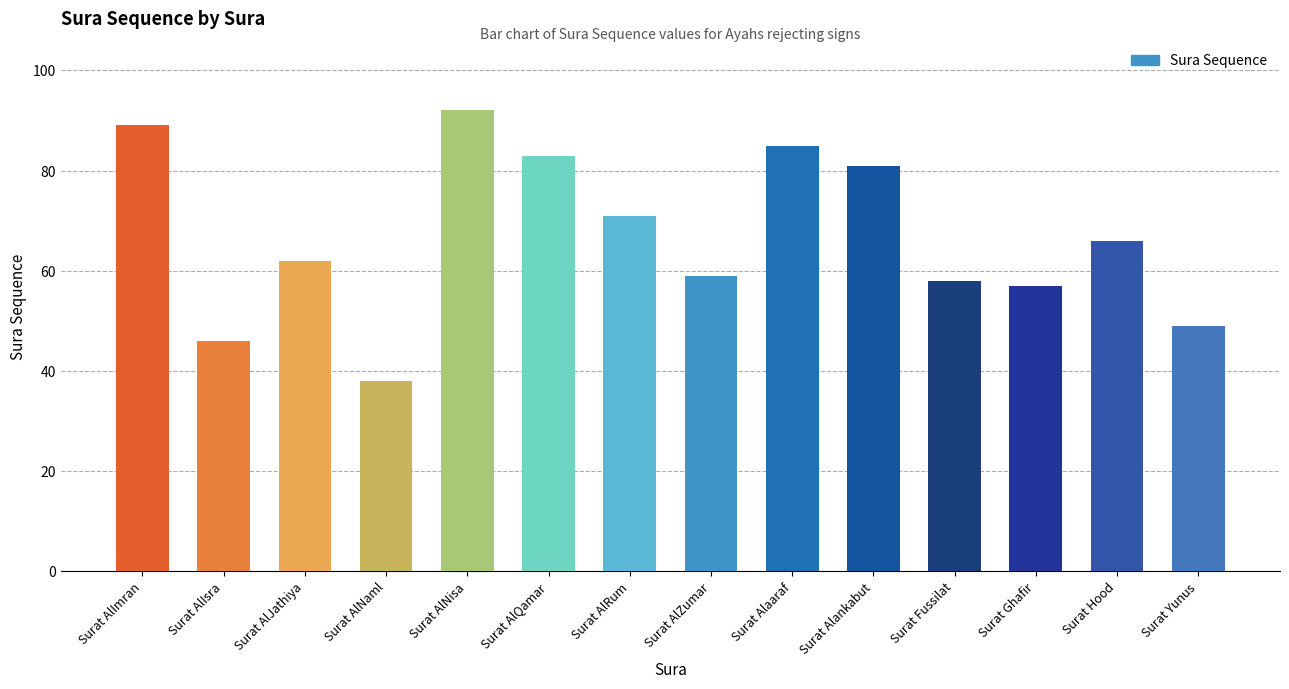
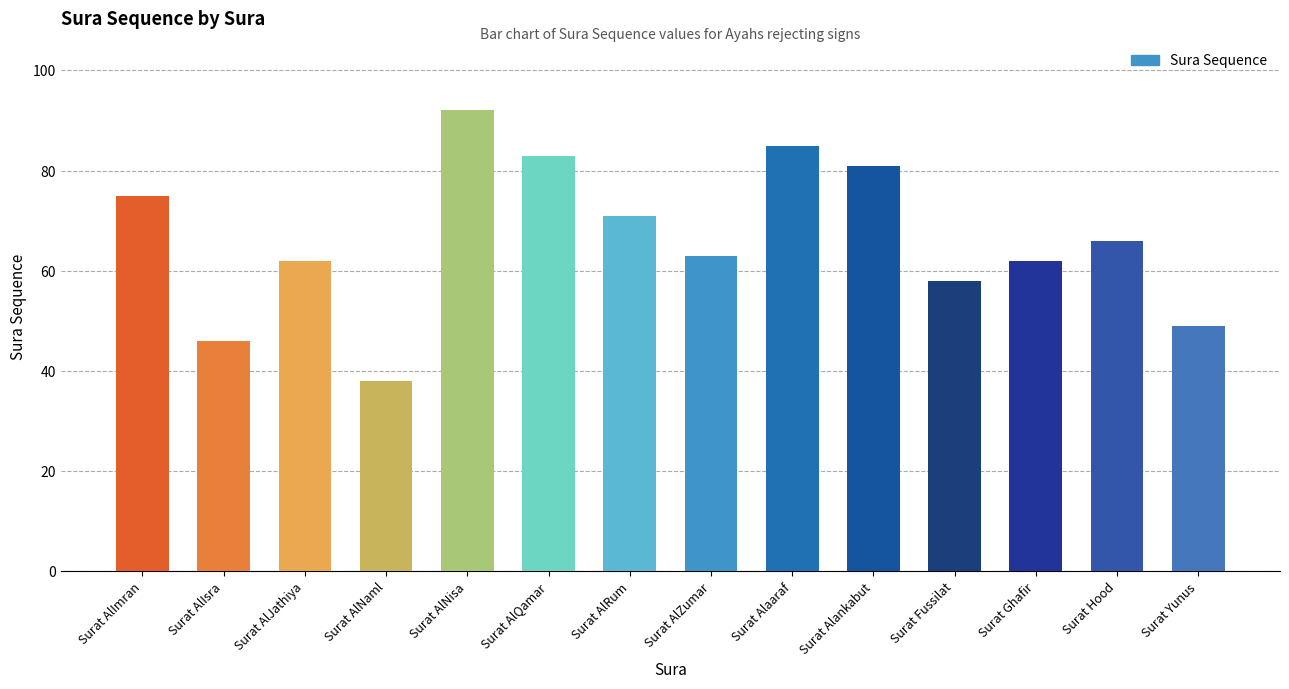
Surat AlImran: 89 -> 75
Surat AlZumar: 59 -> 63
Surat Ghafir: 57 -> 62
